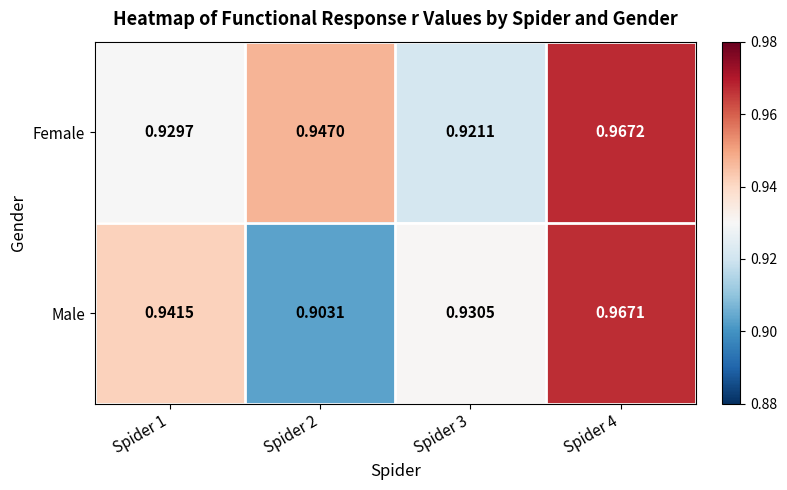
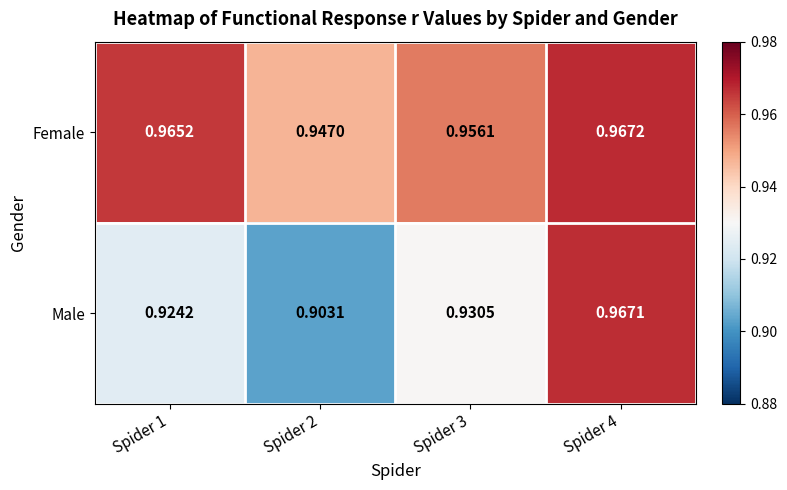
Female, Spider 1: 0.9297 -> 0.9652
Female, Spider 3: 0.9211 -> 0.9561
Male, Spider 1: 0.9415 -> 0.9242
